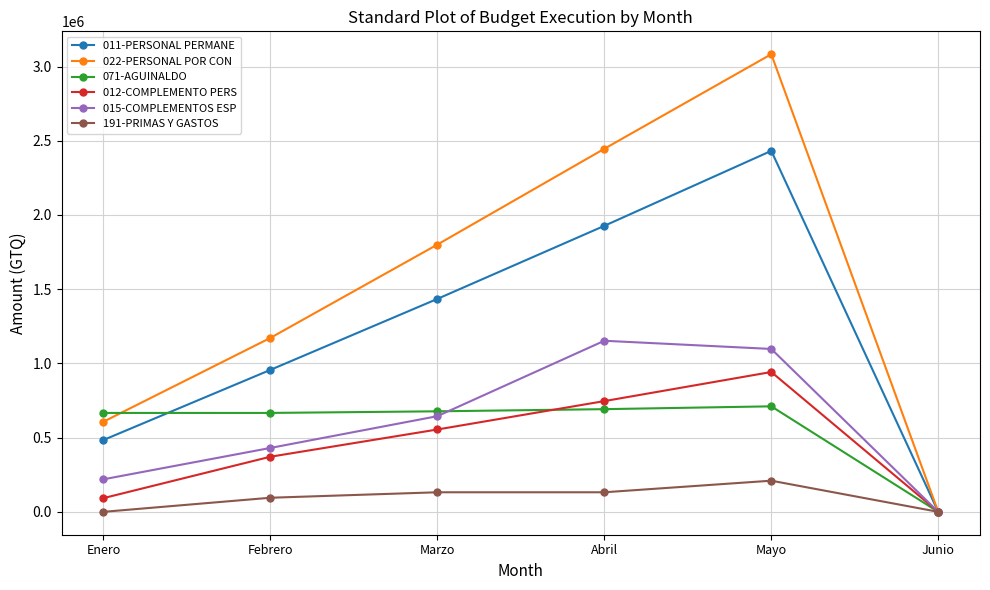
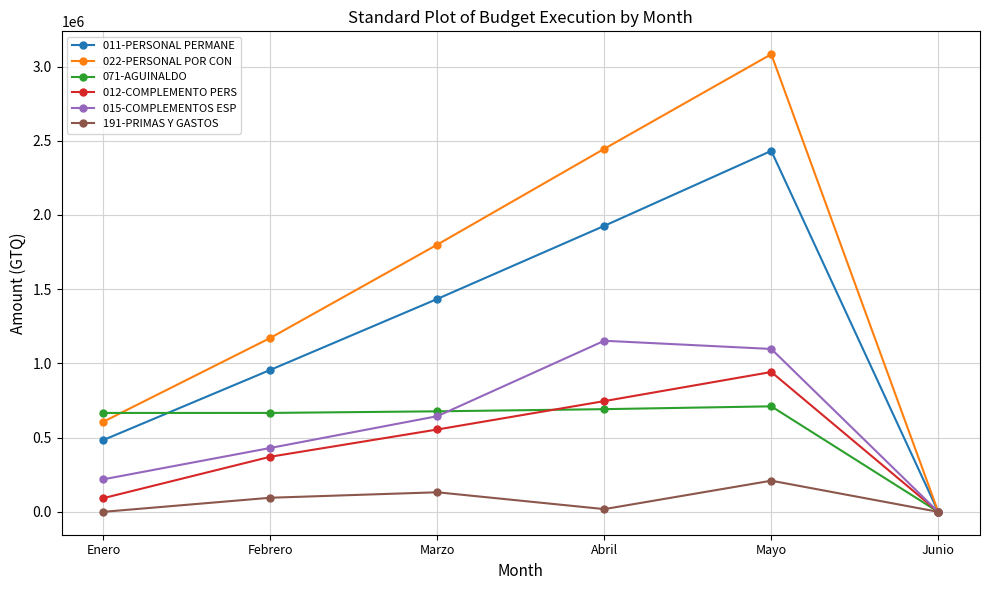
191-PRIMAS Y GASTOS, Abril: 130000 -> 20000
